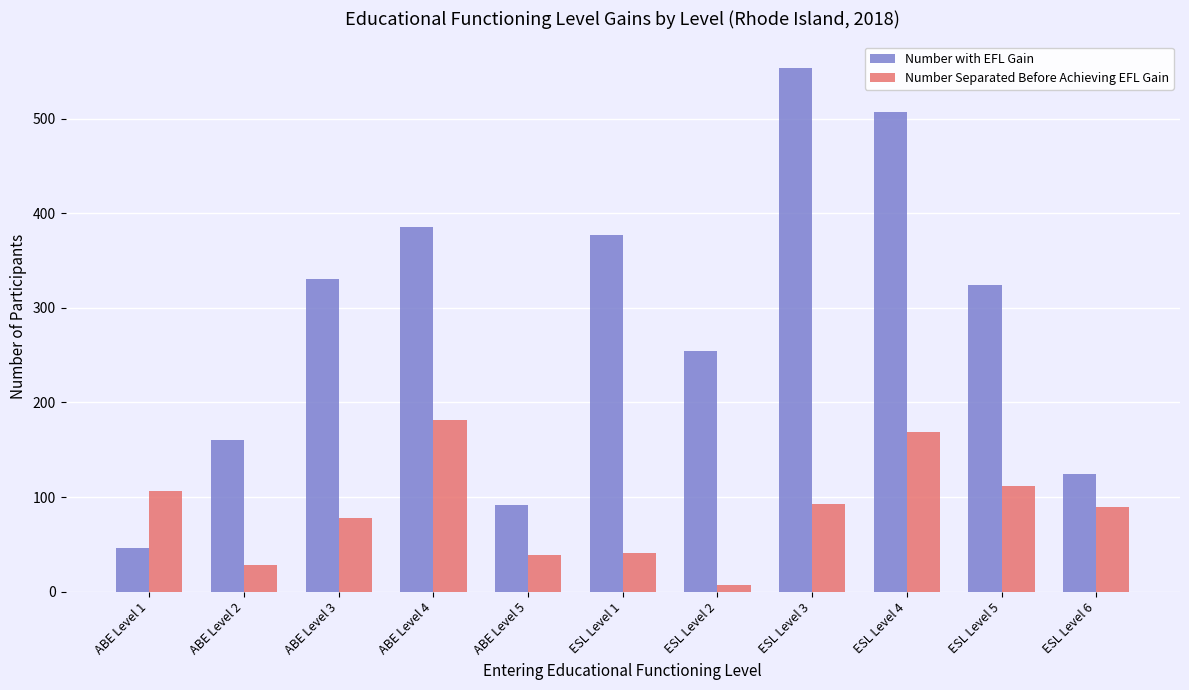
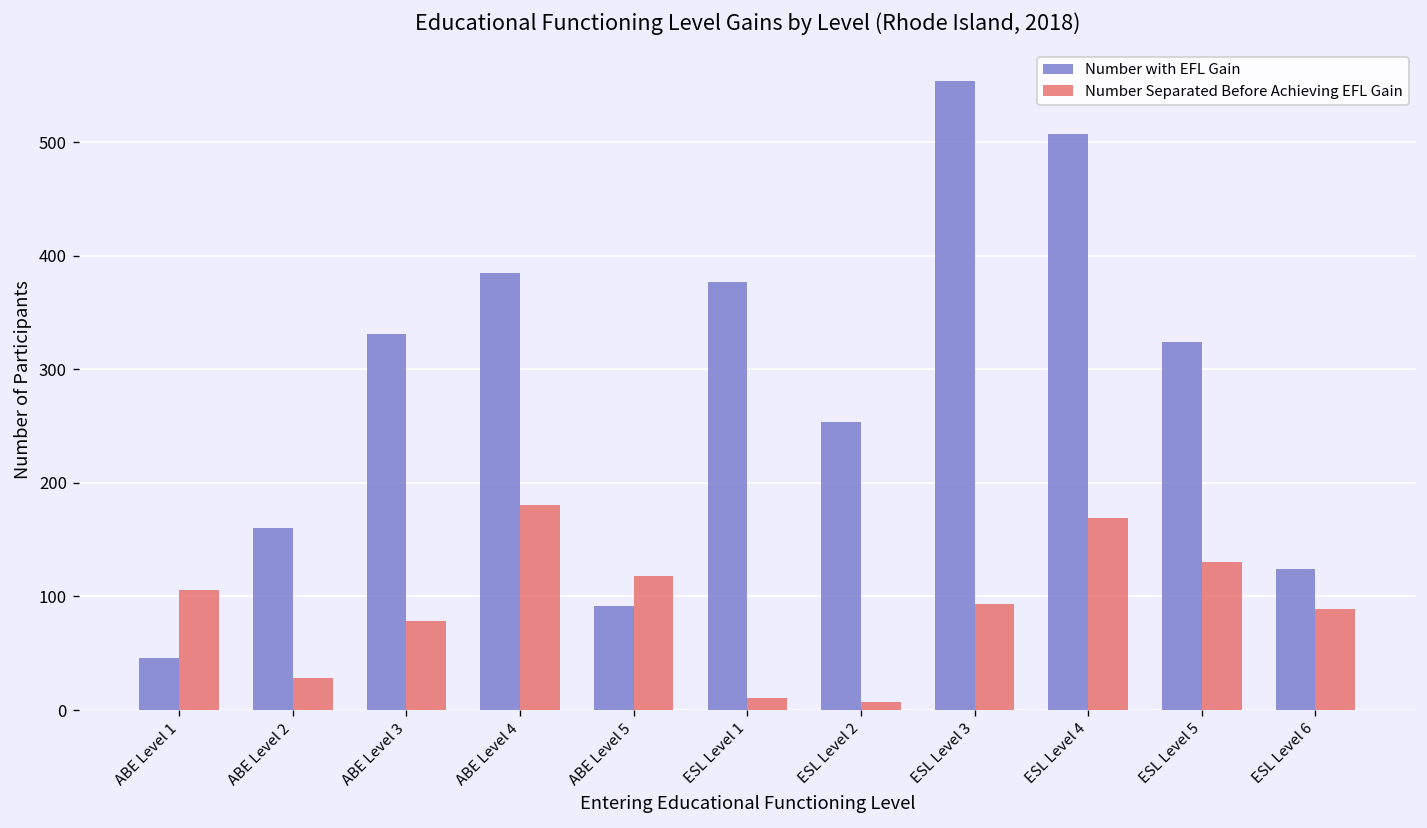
Number Separated Before Achieving EFL Gain, ABE Level 5: 40 -> 120
Number Separated Before Achieving EFL Gain, ESL Level 1: 40 -> 10
Number Separated Before Achieving EFL Gain, ESL Level 5: 110 -> 130
